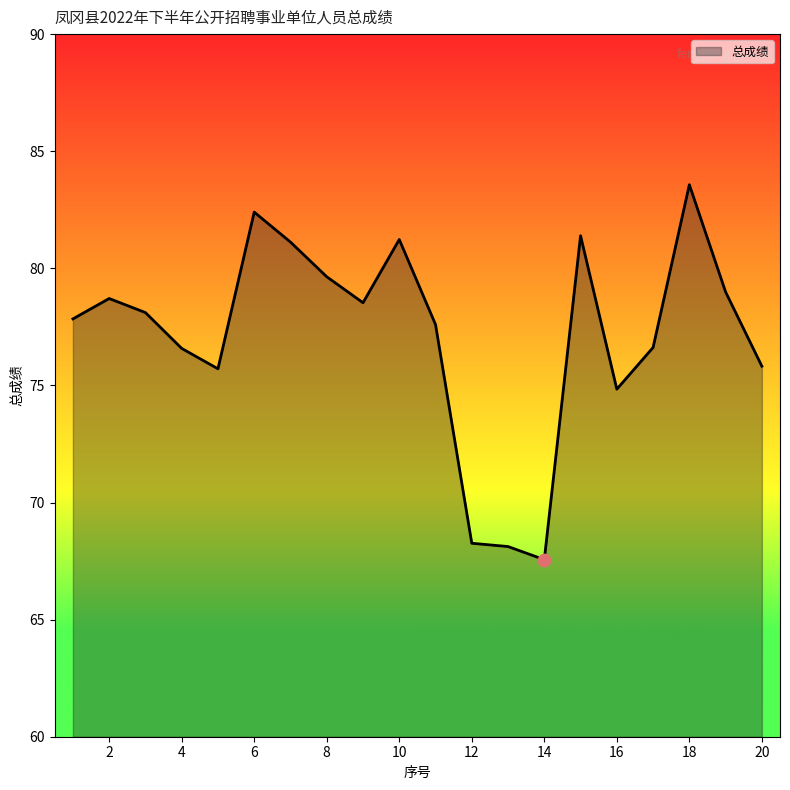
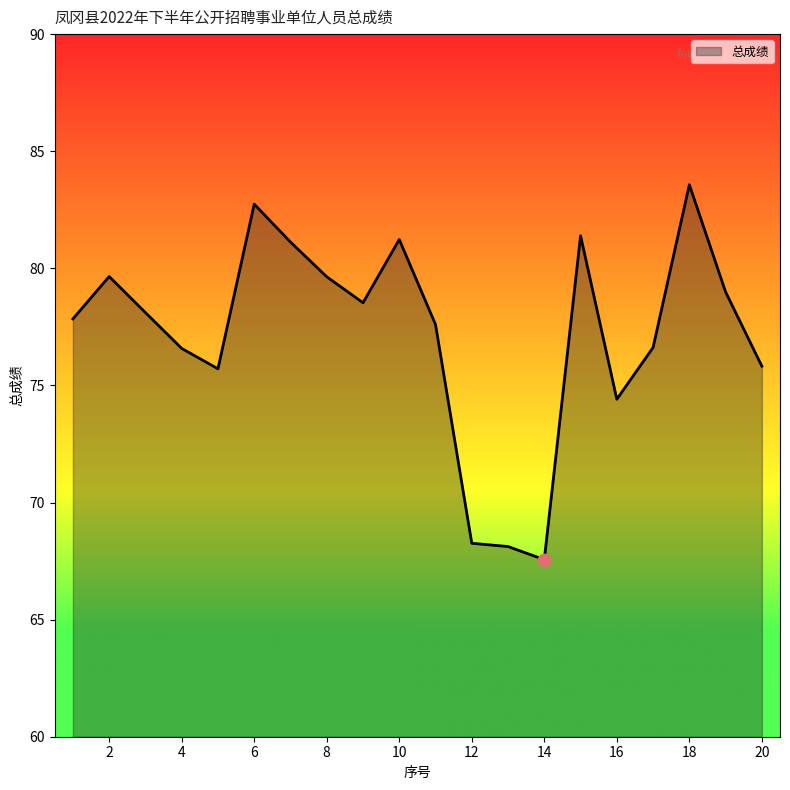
总成绩, 2: 78.7 -> 79.7
总成绩, 6: 82.4 -> 82.7
总成绩, 16: 74.8 -> 74.4
